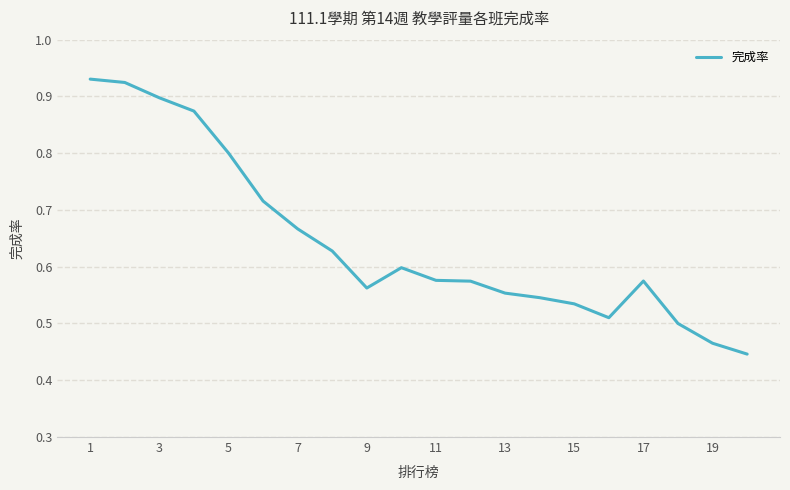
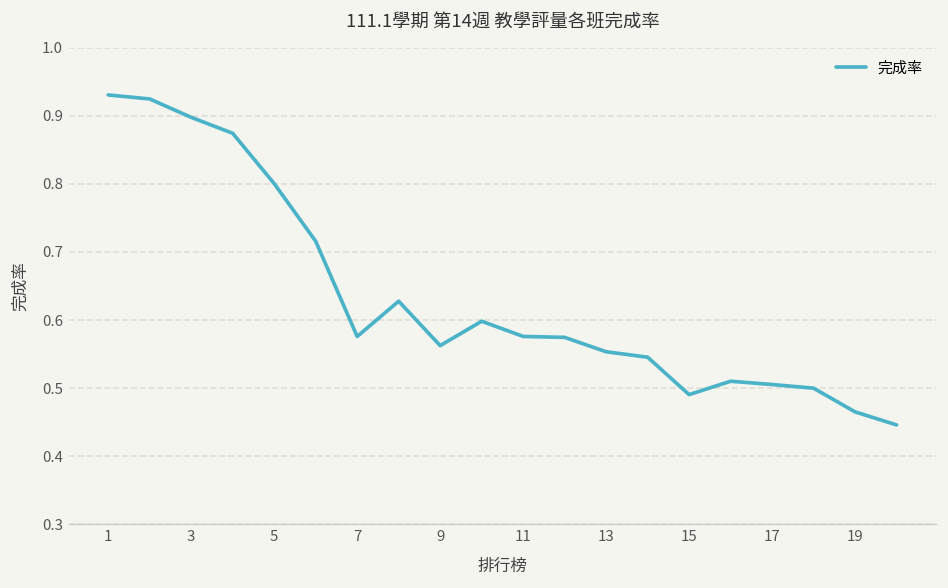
7: 0.67 -> 0.58
15: 0.53 -> 0.49
17: 0.57 -> 0.51
